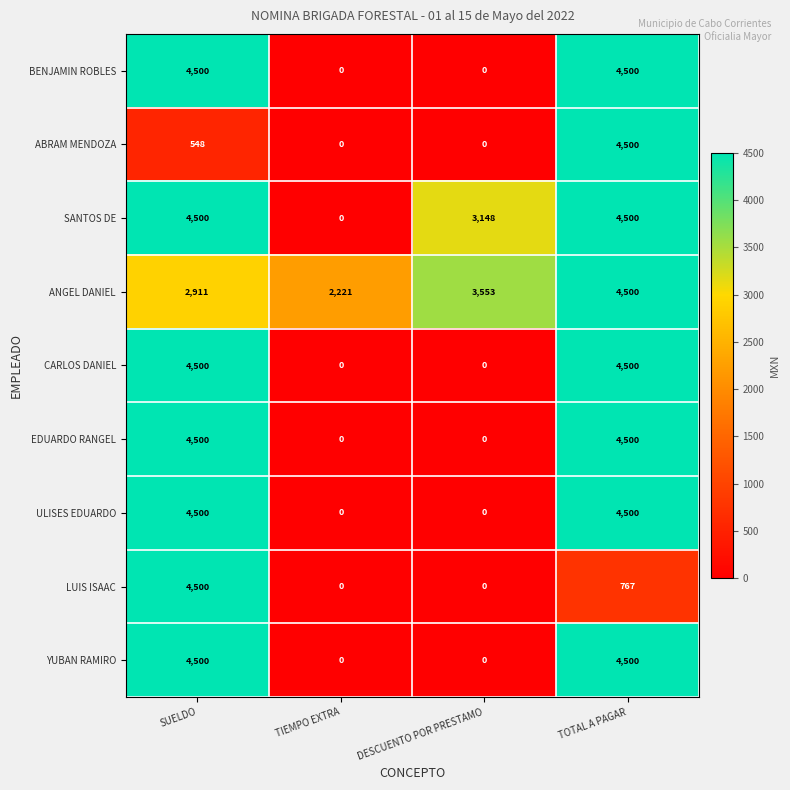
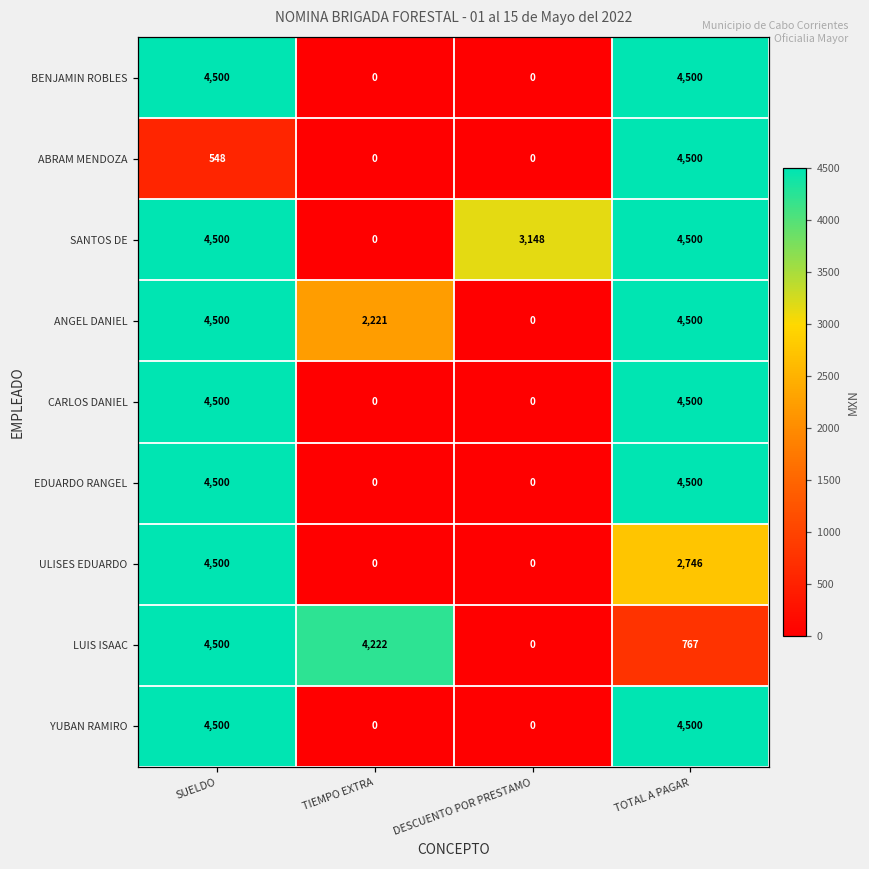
ANGEL DANIEL, SUELDO: 2,911 -> 4,500
ANGEL DANIEL, DESCUENTO POR PRESTAMO: 3,553 -> 0
ULISES EDUARDO, TOTAL A PAGAR: 4,500 -> 2,746
LUIS ISAAC, TIEMPO EXTRA: 0 -> 4,222
